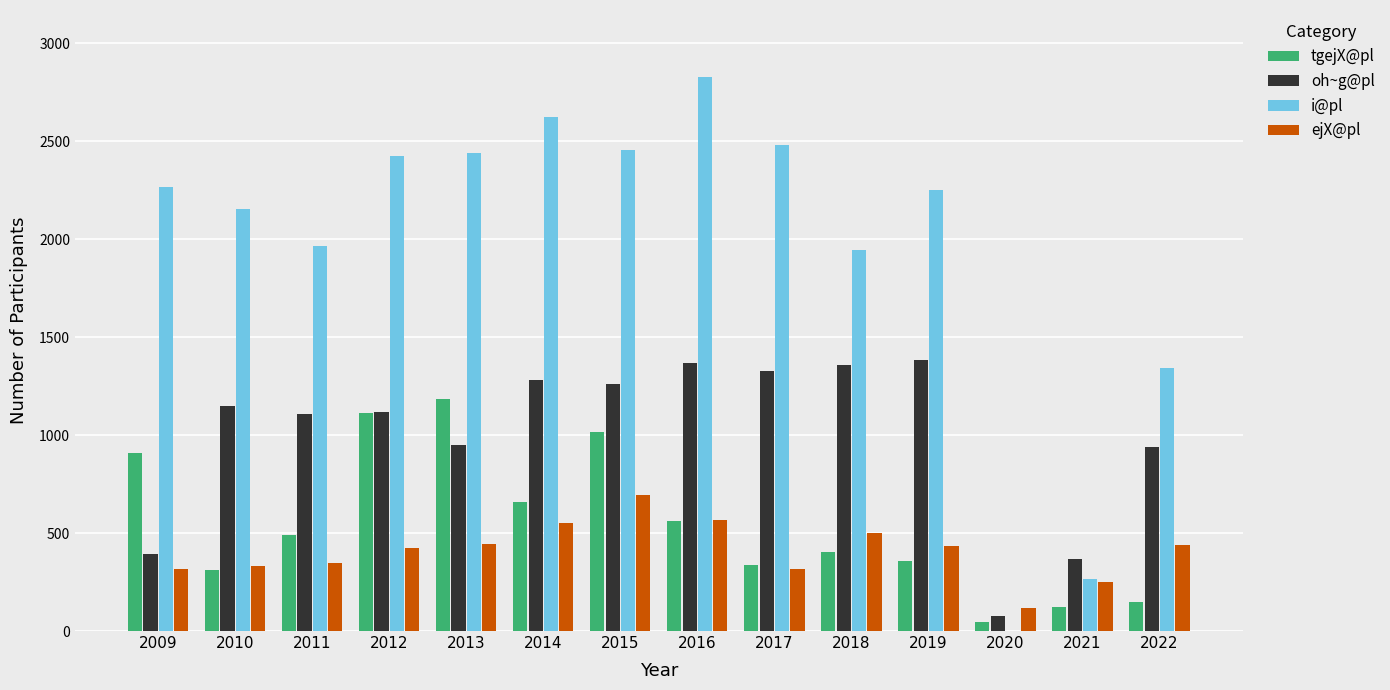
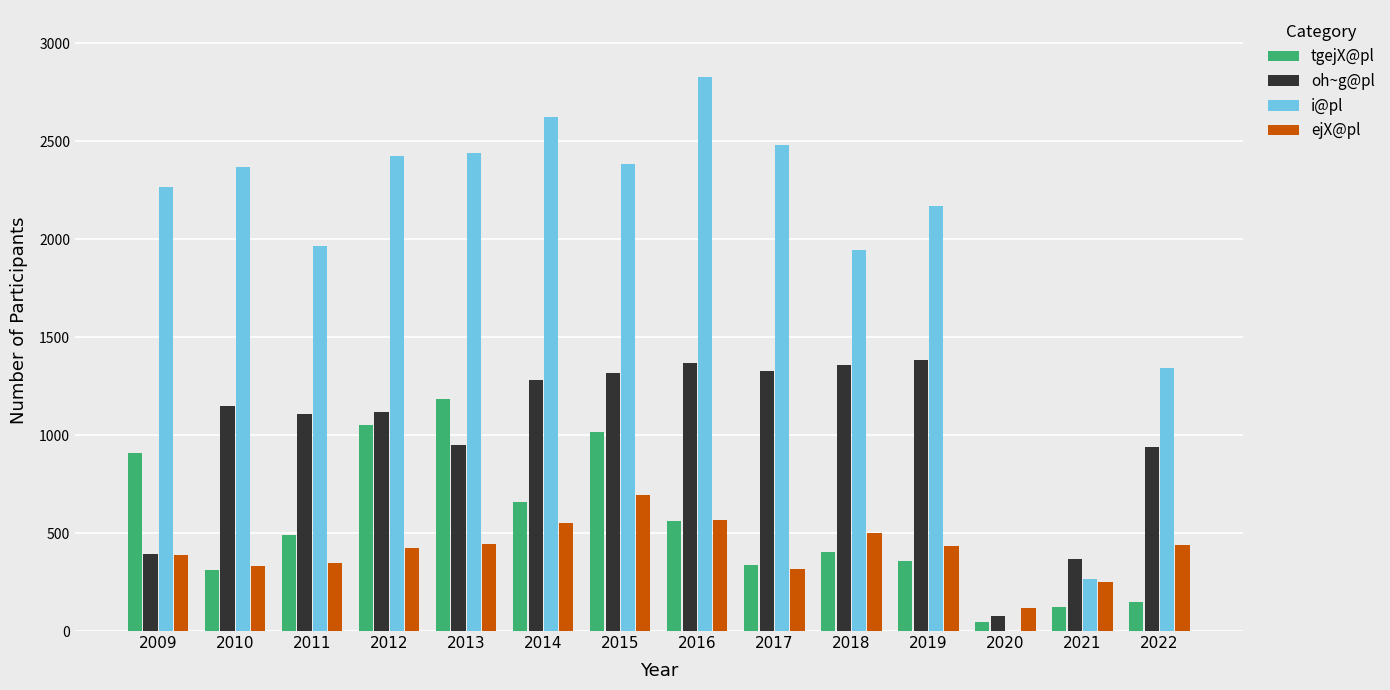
ejX@pl, 2009: 320 -> 390
i@pl, 2010: 2150 -> 2370
tgejX@pl, 2012: 1110 -> 1050
oh~g@pl, 2015: 1260 -> 1320
i@pl, 2015: 2450 -> 2390
i@pl, 2019: 2250 -> 2170
